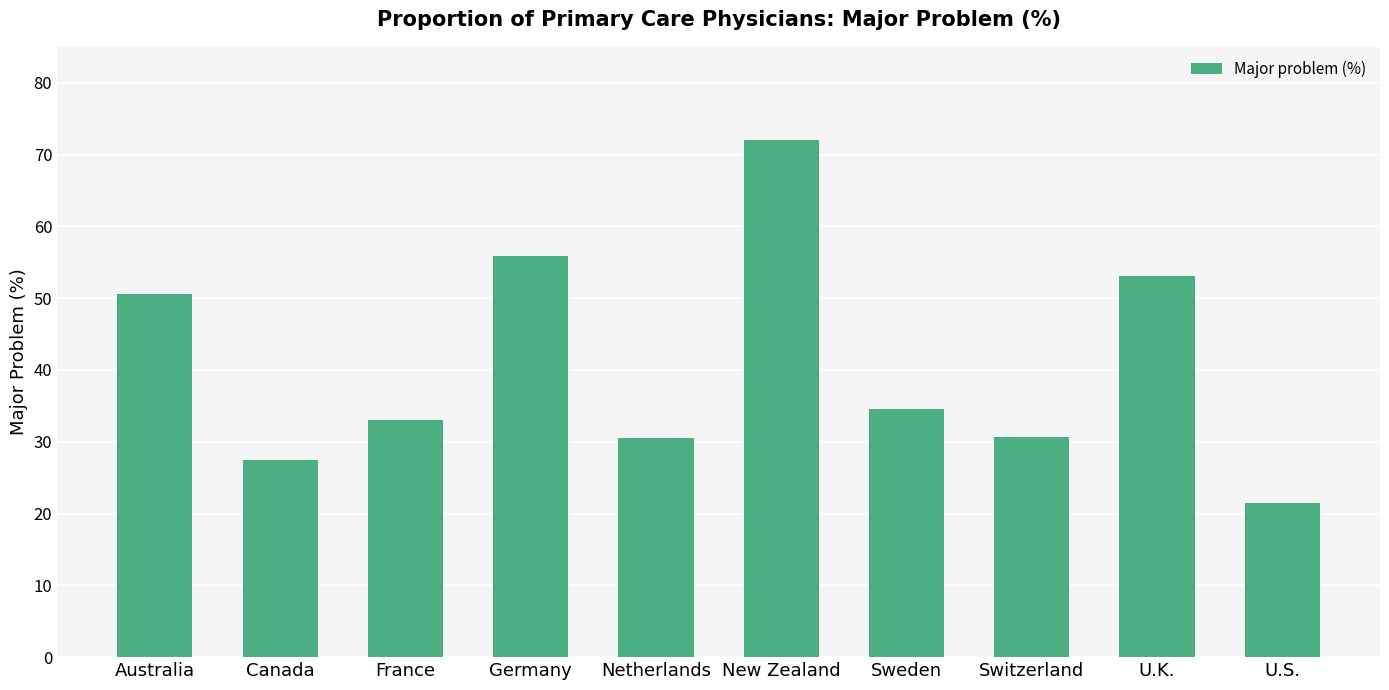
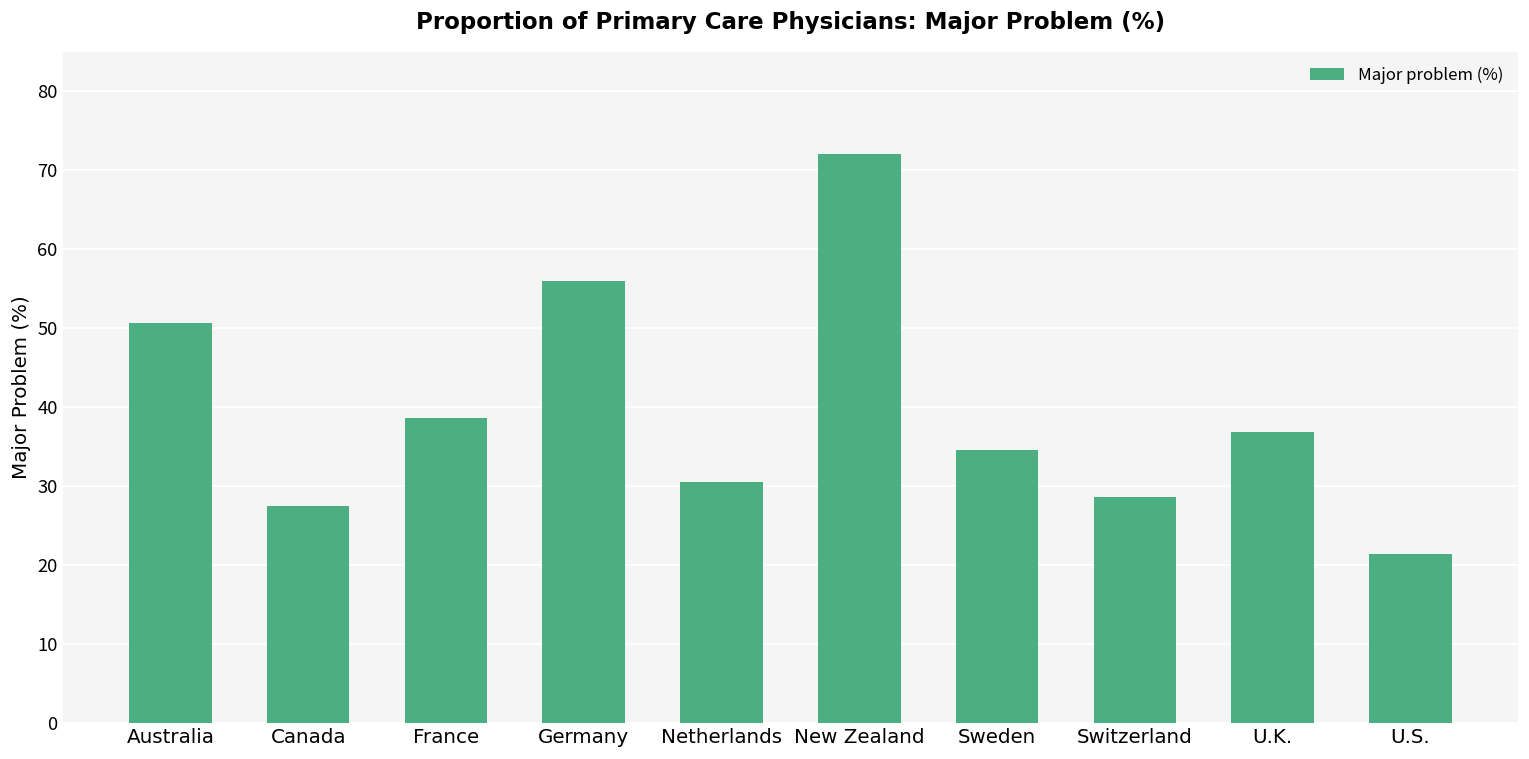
France: 33 -> 39
Switzerland: 31 -> 29
U.K.: 53 -> 37
